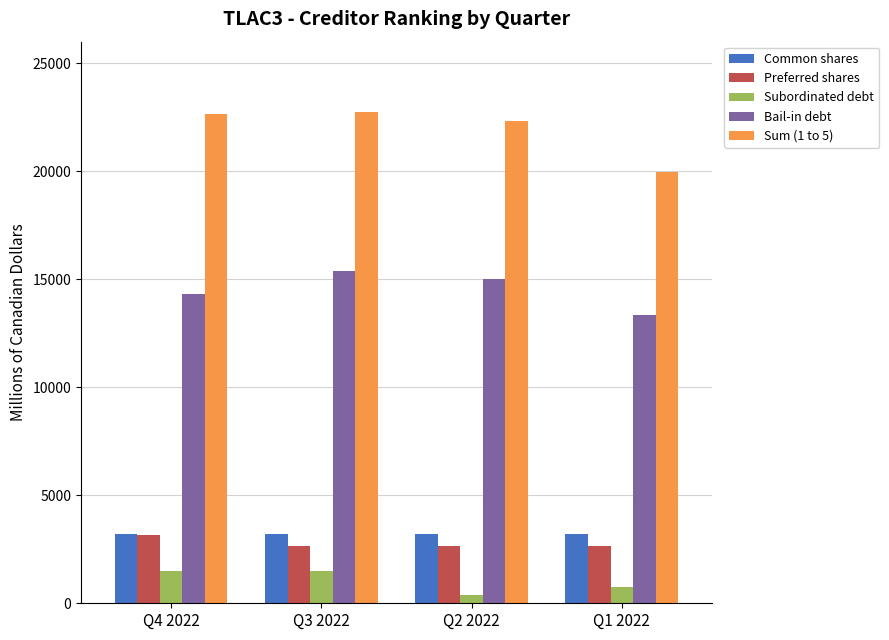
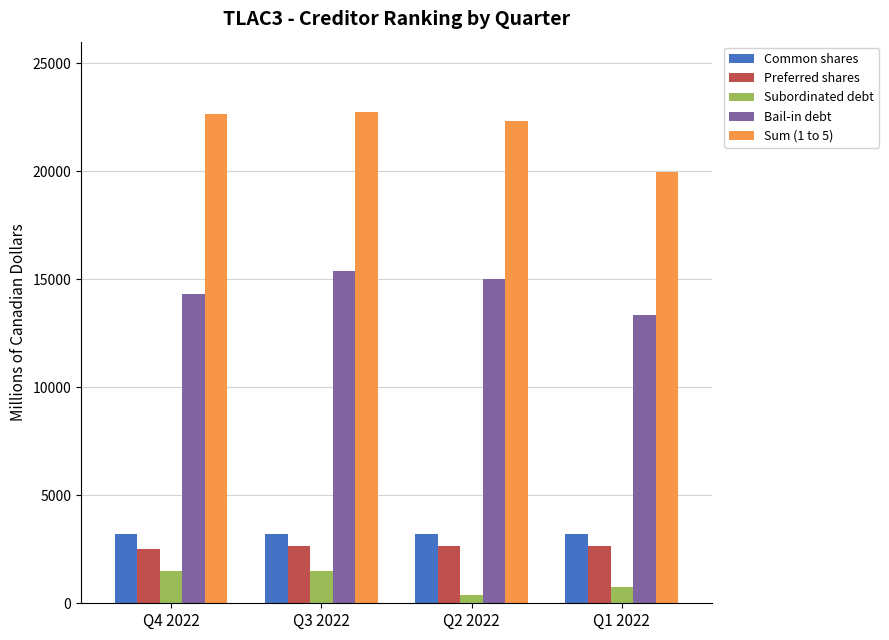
Preferred shares, Q4 2022: 3200 -> 2500
